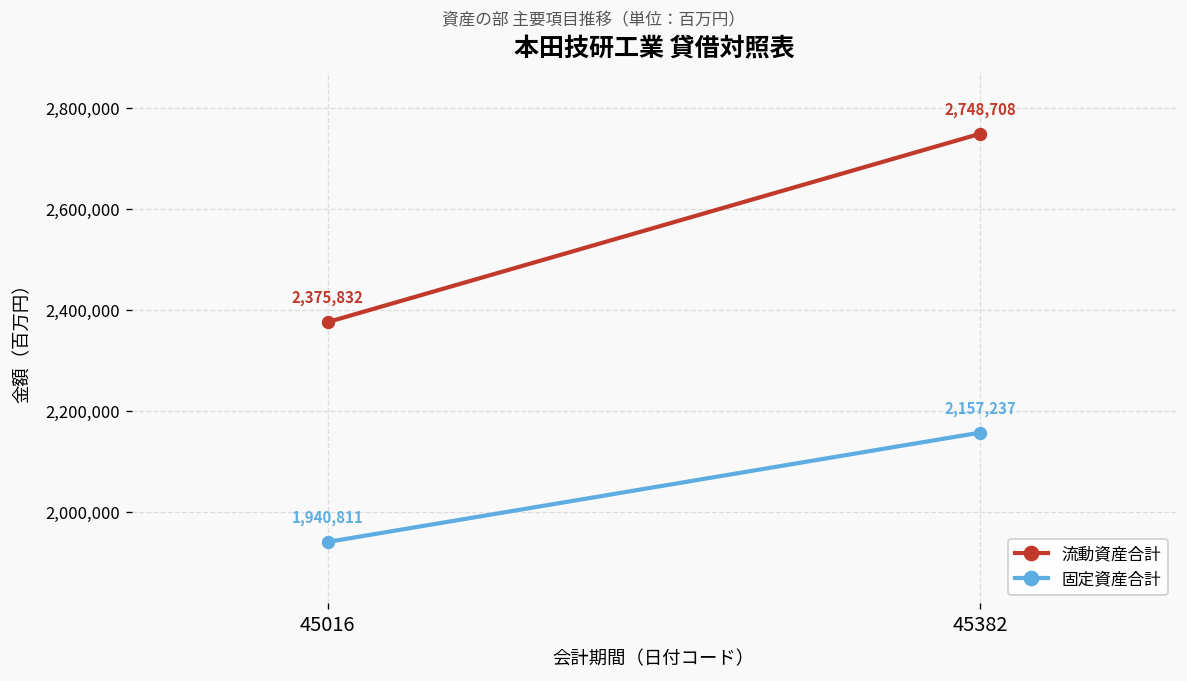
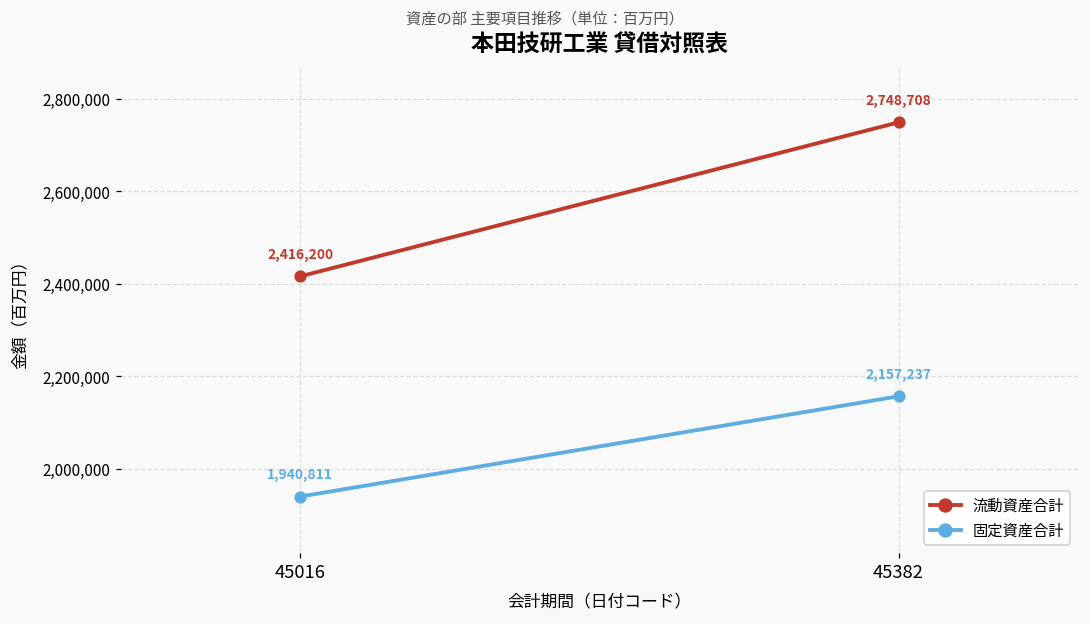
流動資産合計, 45016: 2,375,832 -> 2,416,200
